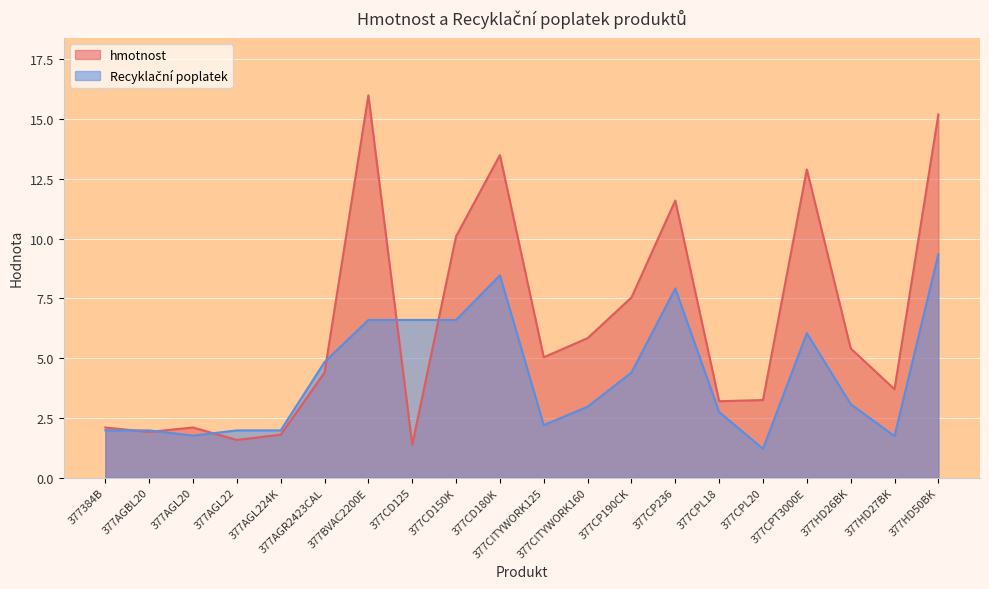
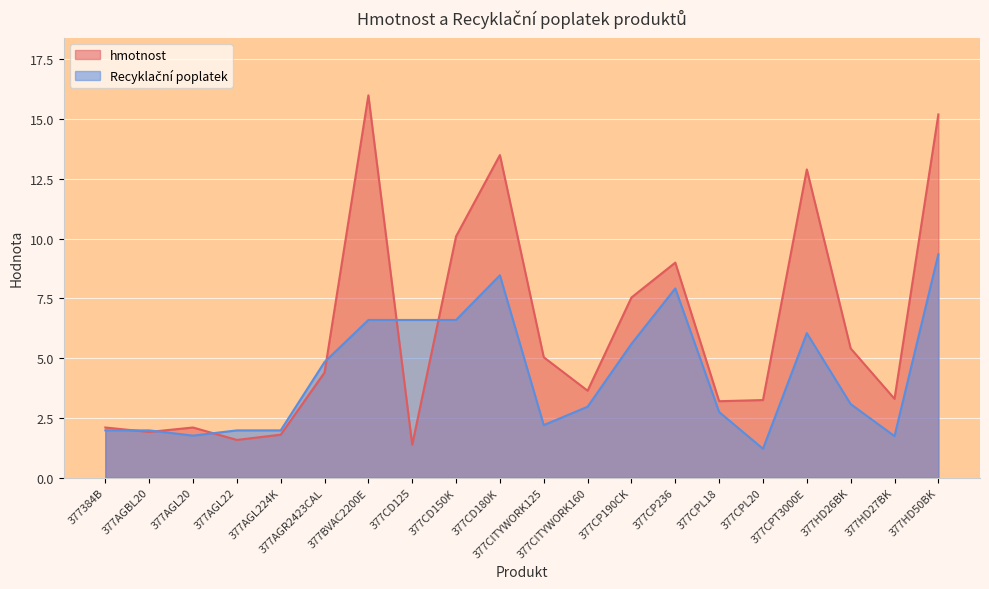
hmotnost, 377CITYWORK160: 5.8 -> 3.6
Recyklační poplatek, 377CP190CK: 4.4 -> 5.6
hmotnost, 377CP236: 11.6 -> 9.0
hmotnost, 377HD27BK: 3.7 -> 3.3
